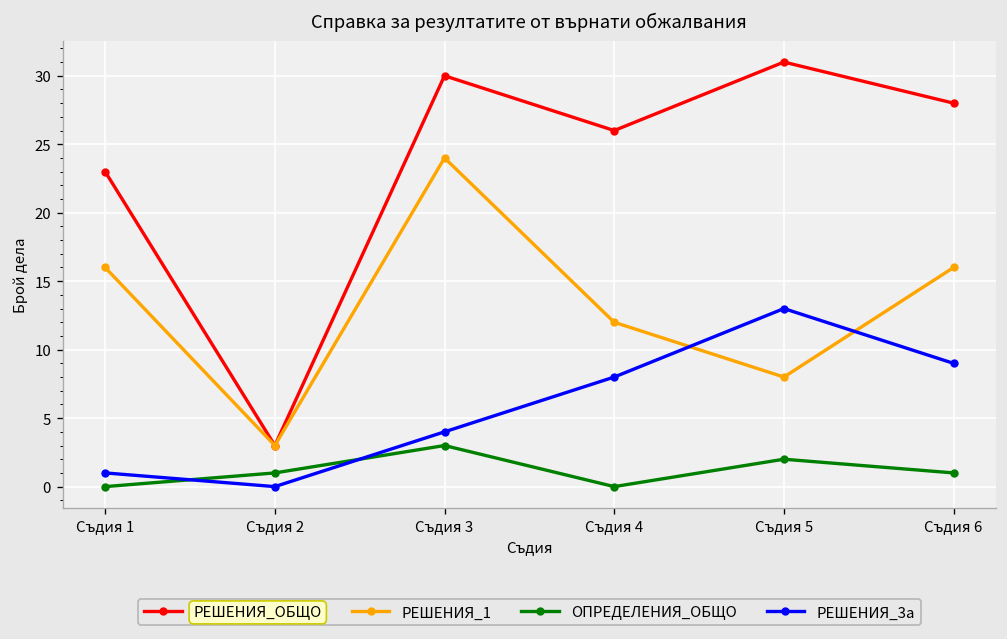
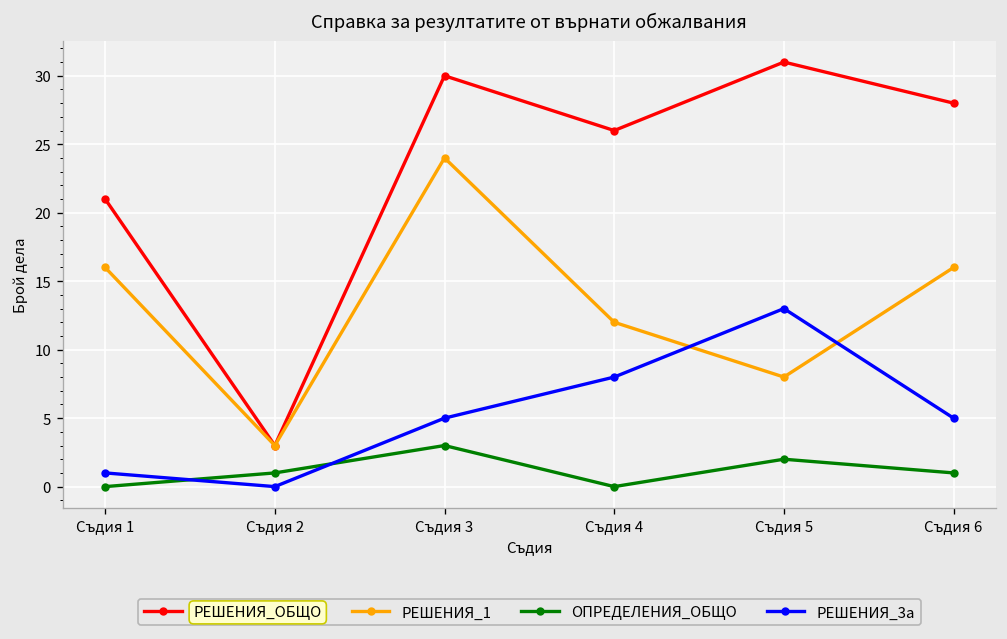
РЕШЕНИЯ_ОБЩО, Съдия 1: 23 -> 21
РЕШЕНИЯ_3а, Съдия 3: 4 -> 5
РЕШЕНИЯ_3а, Съдия 6: 9 -> 5
